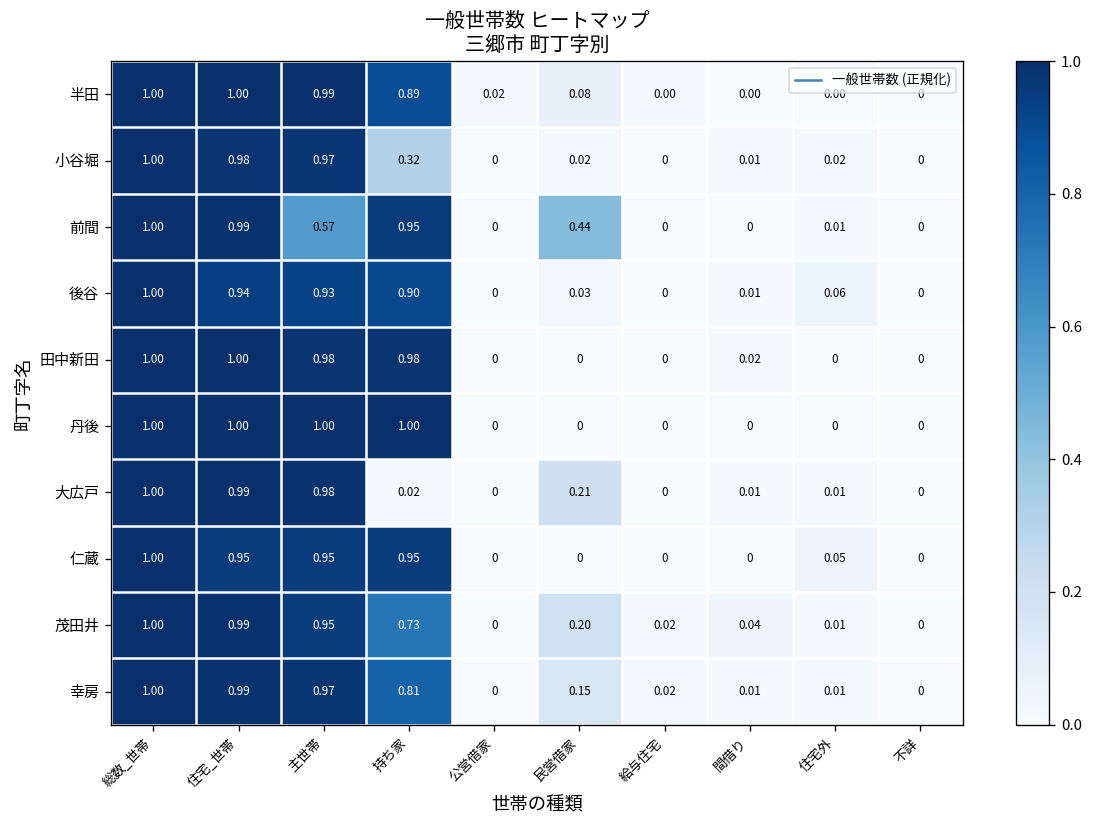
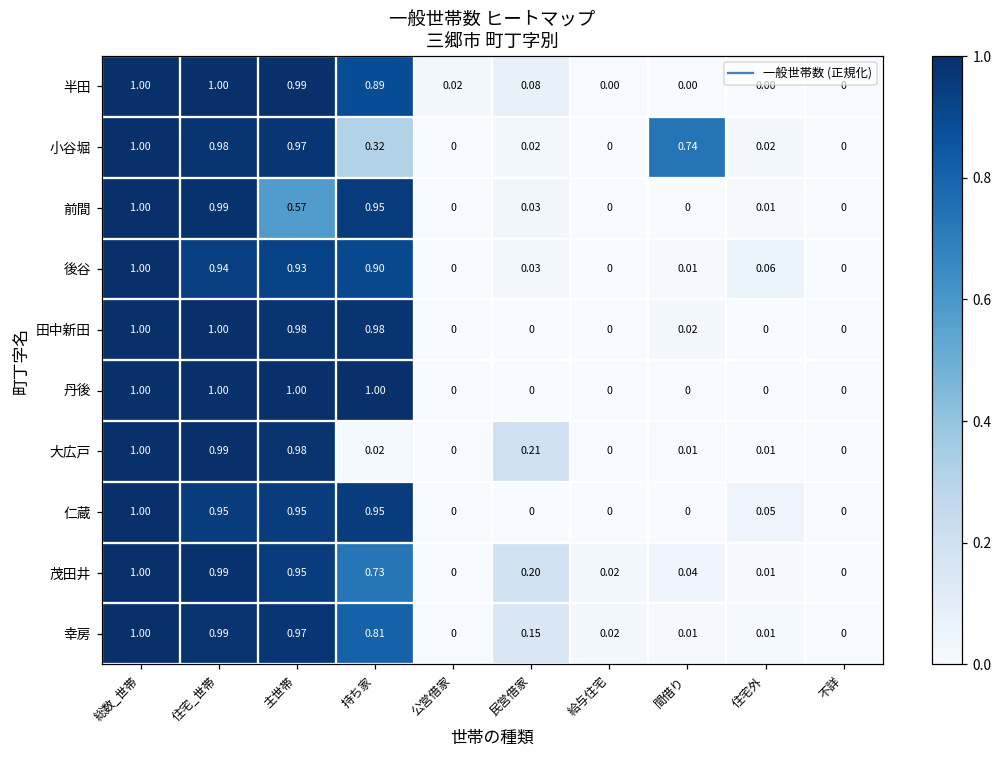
小谷堀, 間借り: 0.01 -> 0.74
前間, 民営借家: 0.44 -> 0.03
